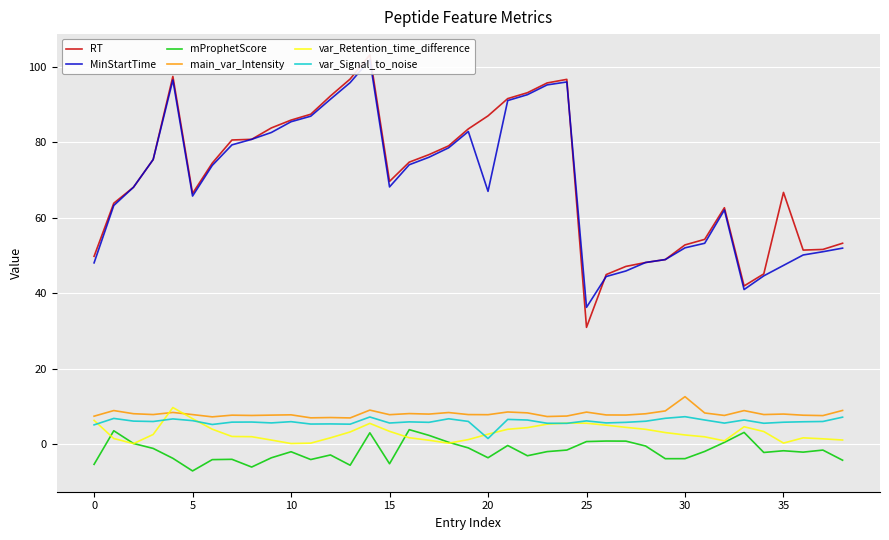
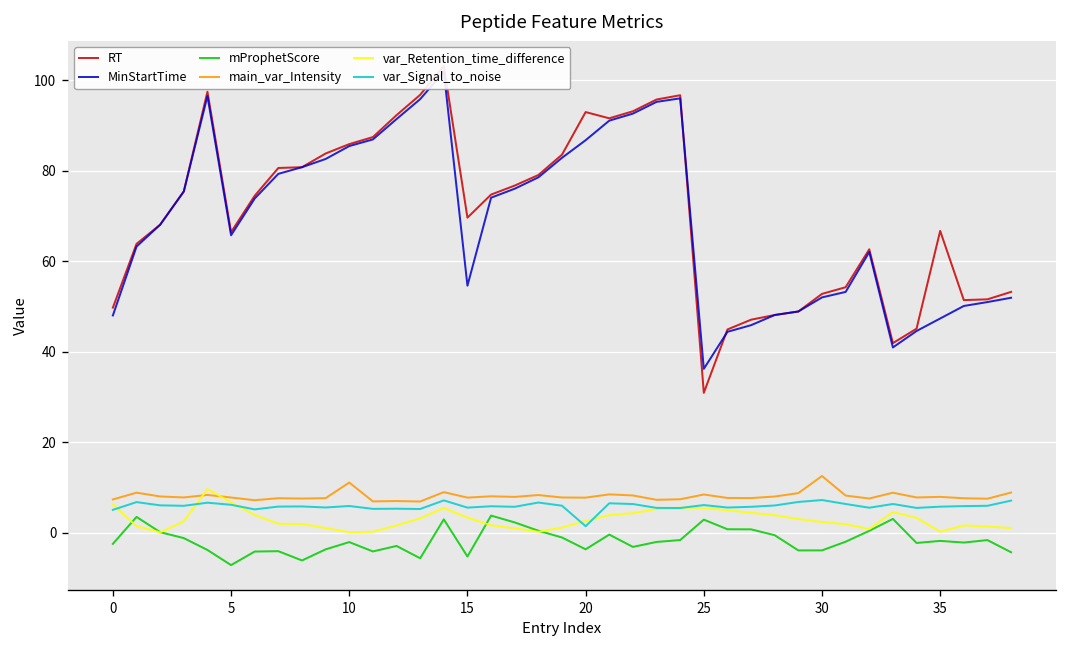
mProphetScore, 0: -5 -> -2
main_var_Intensity, 10: 8 -> 11
MinStartTime, 15: 68 -> 55
RT, 20: 87 -> 93
MinStartTime, 20: 67 -> 87
mProphetScore, 25: 1 -> 3
